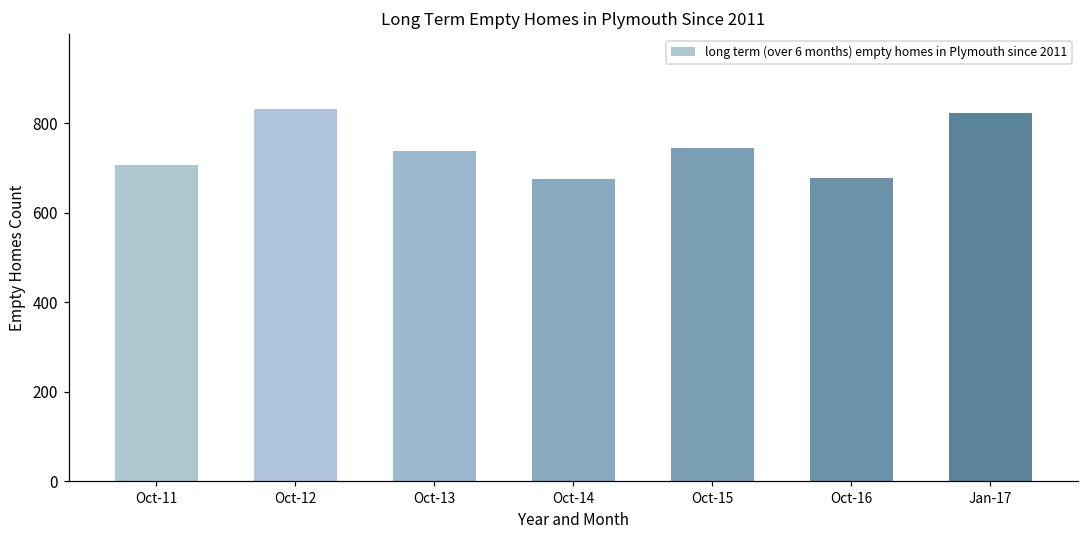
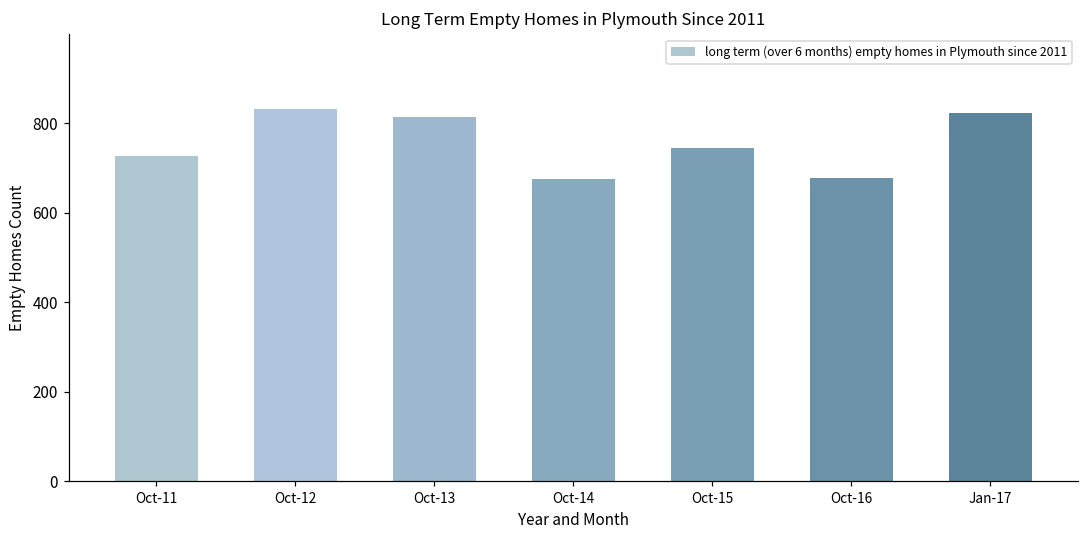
Oct-11: 710 -> 730
Oct-13: 740 -> 810
